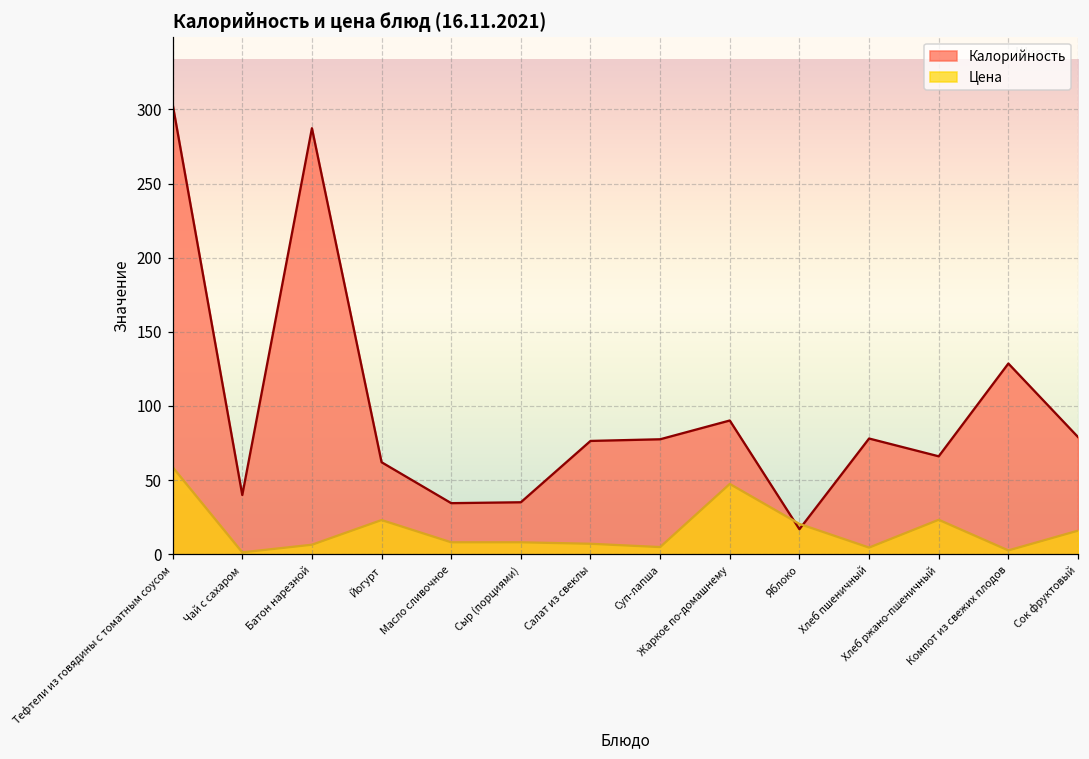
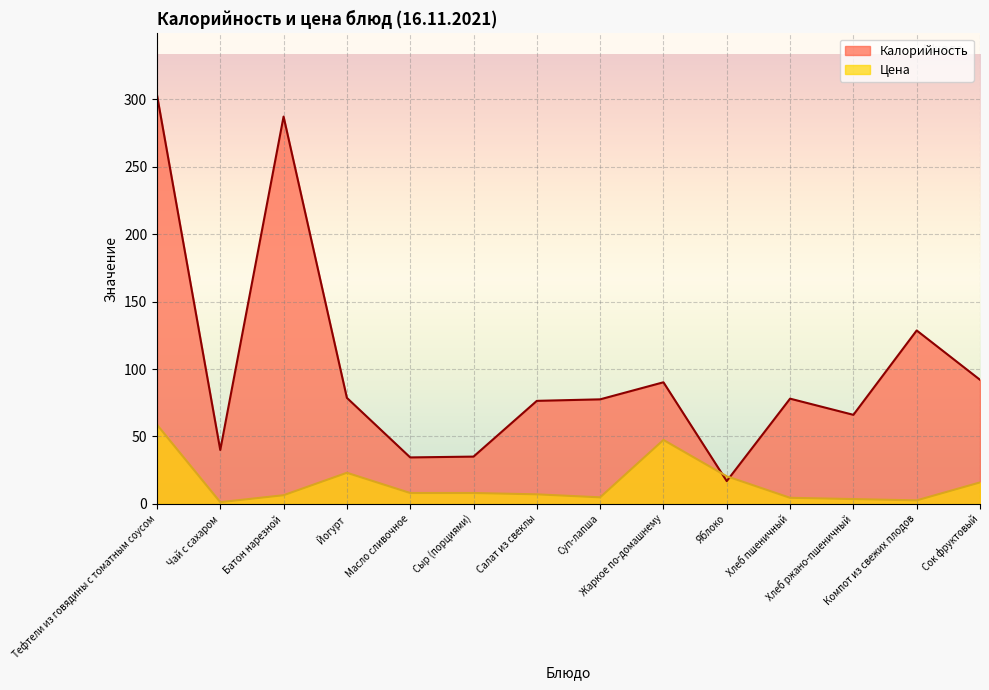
Калорийность, Йогурт: 62 -> 79
Цена, Хлеб ржано-пшеничный: 23 -> 3
Калорийность, Сок фруктовый: 79 -> 92
